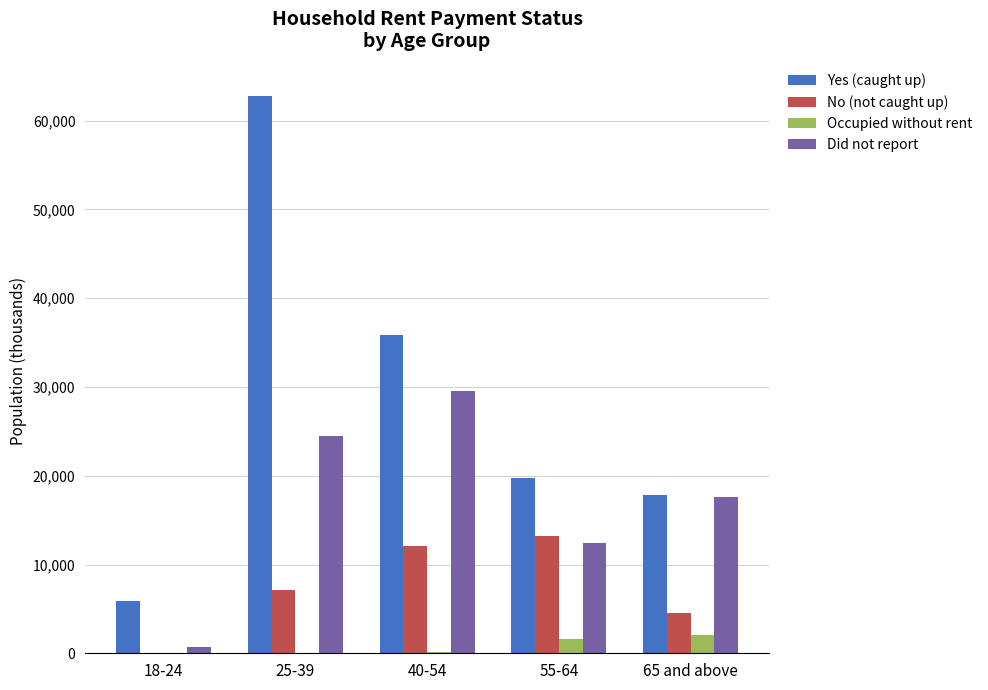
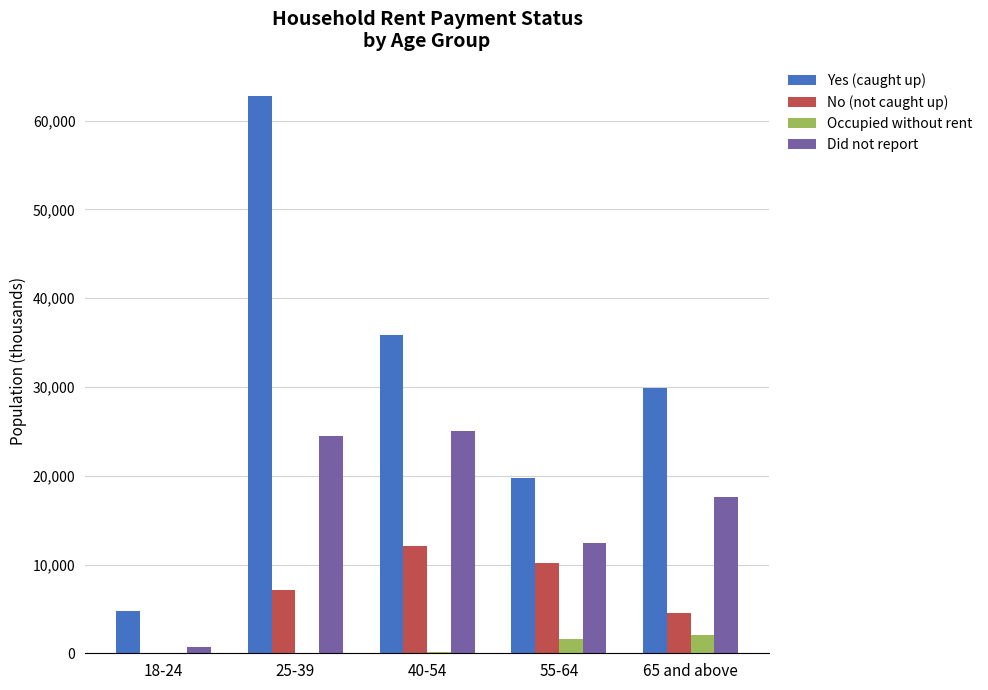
Yes (caught up), 18-24: 6,000 -> 5,000
Did not report, 40-54: 30,000 -> 25,000
No (not caught up), 55-64: 13,000 -> 10,000
Yes (caught up), 65 and above: 18,000 -> 30,000
